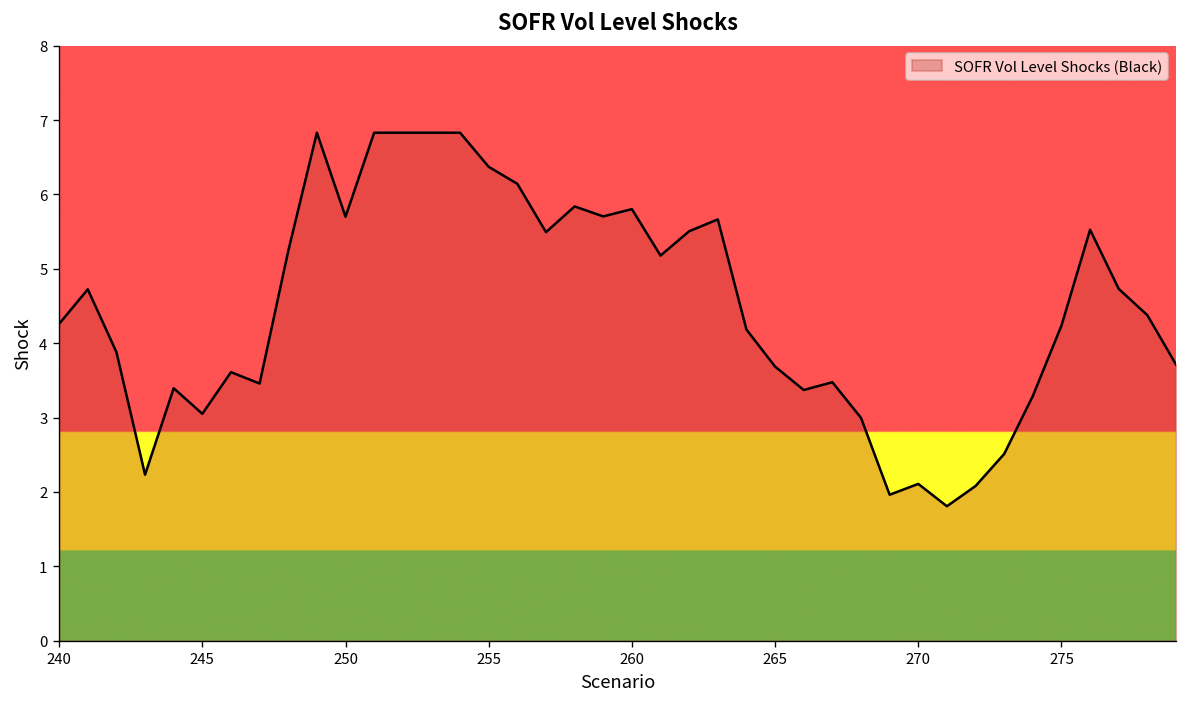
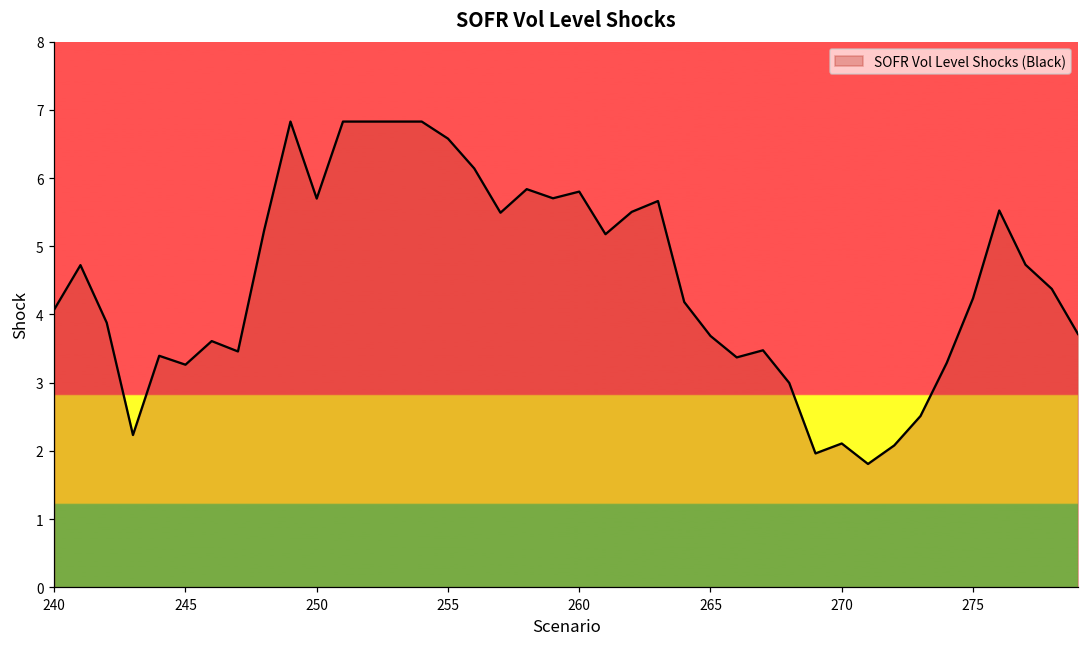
240: 4.3 -> 4.1
245: 3.1 -> 3.3
255: 6.4 -> 6.6
